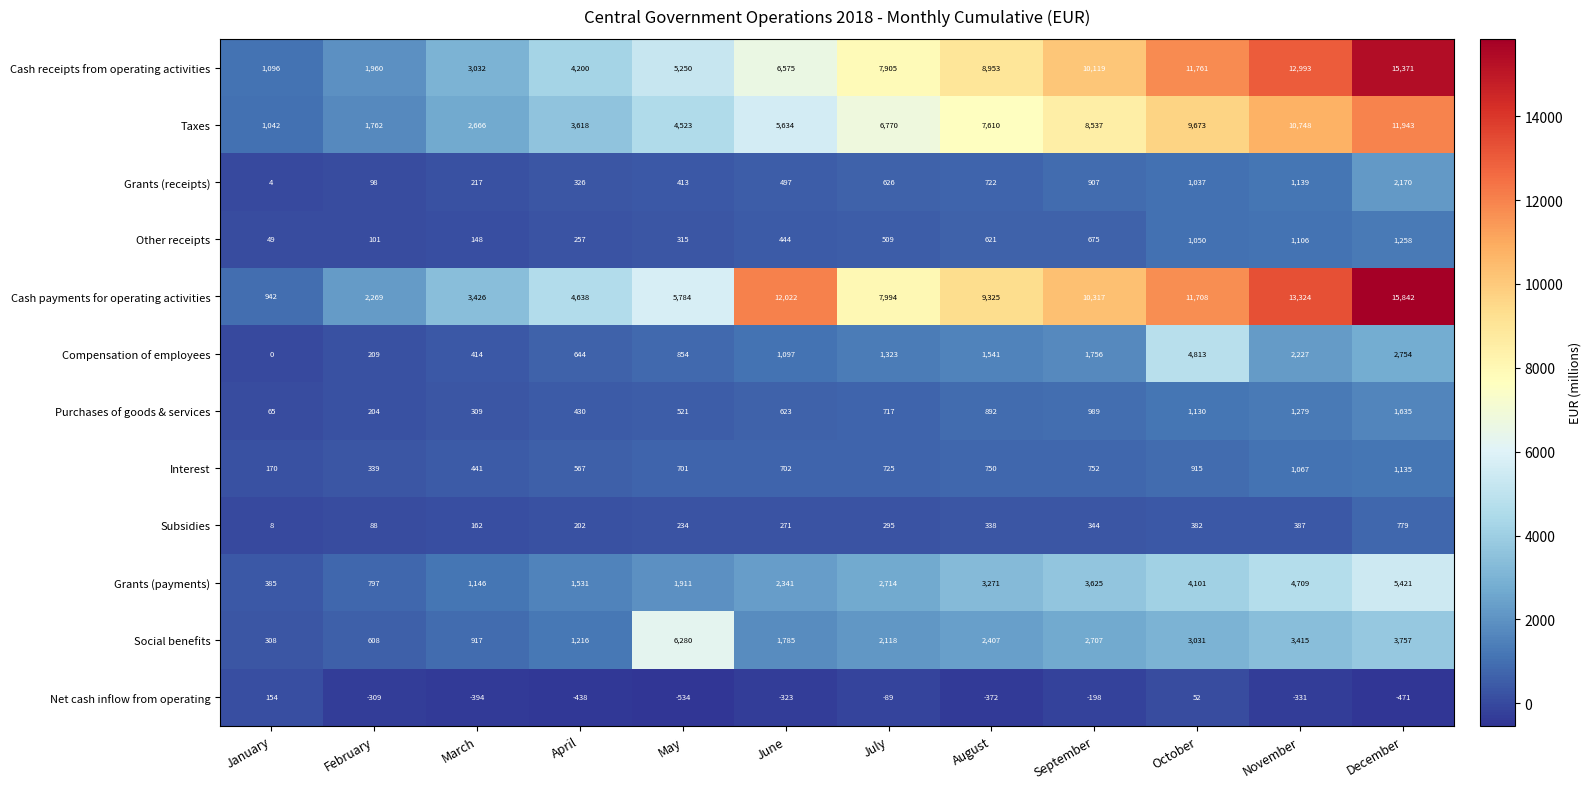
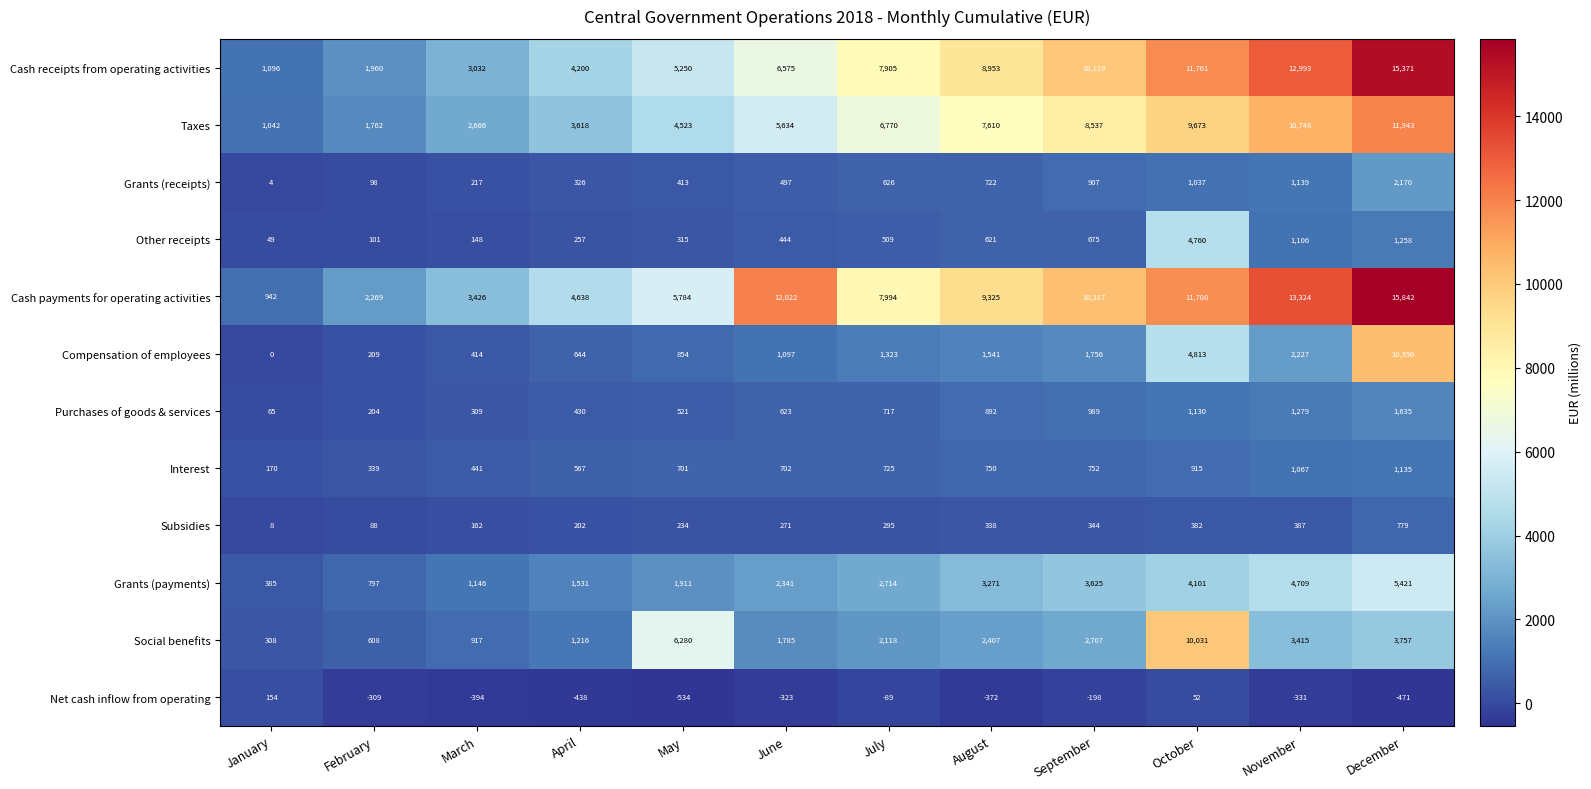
Other receipts, October: 1,050 -> 4,760
Compensation of employees, December: 2,754 -> 10,350
Social benefits, October: 3,031 -> 10,031
